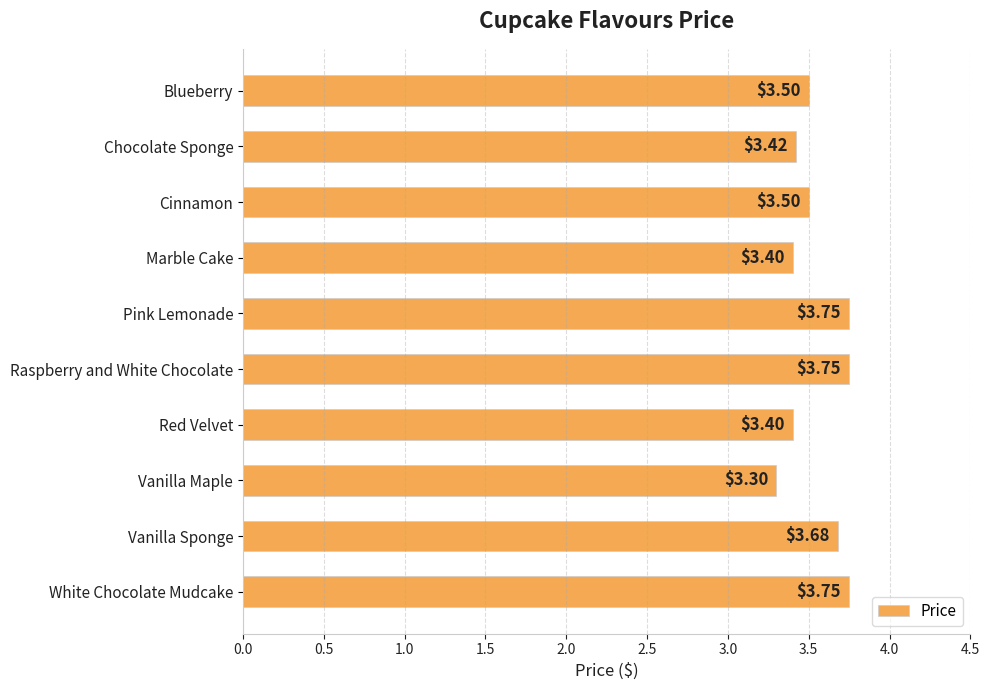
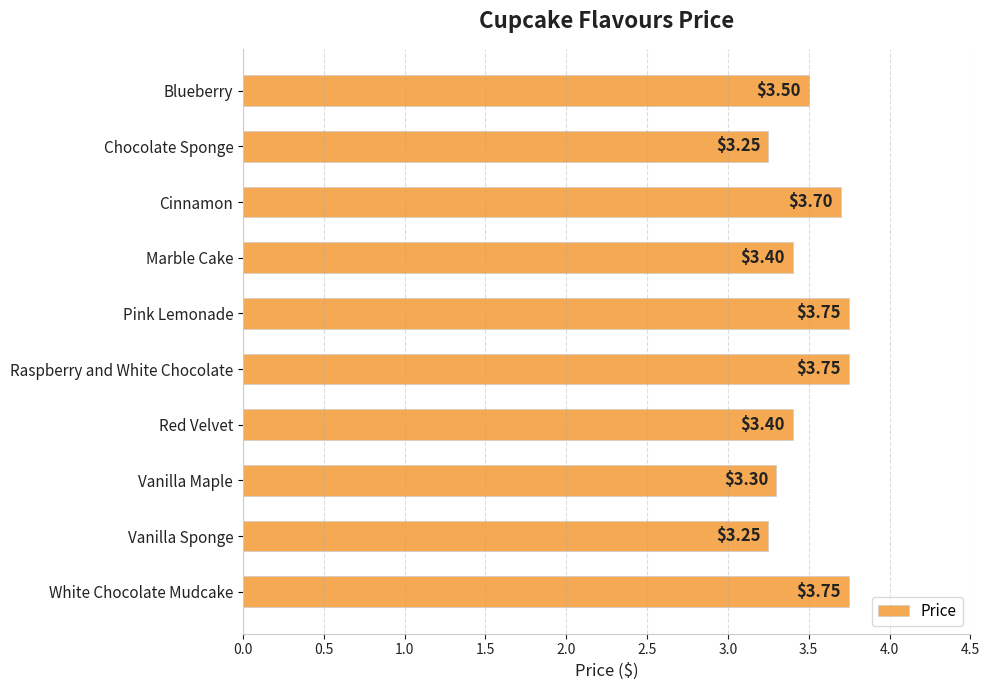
Chocolate Sponge: $3.42 -> $3.25
Cinnamon: $3.50 -> $3.70
Vanilla Sponge: $3.68 -> $3.25
